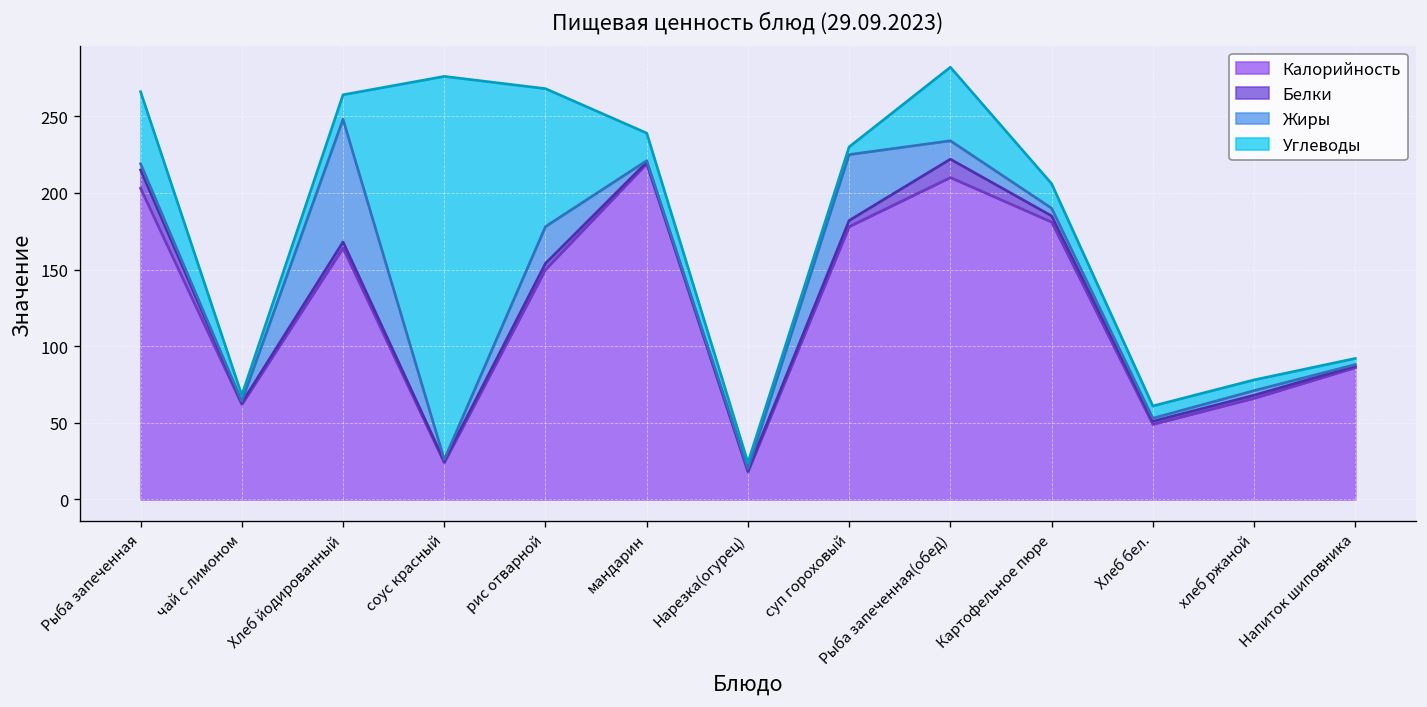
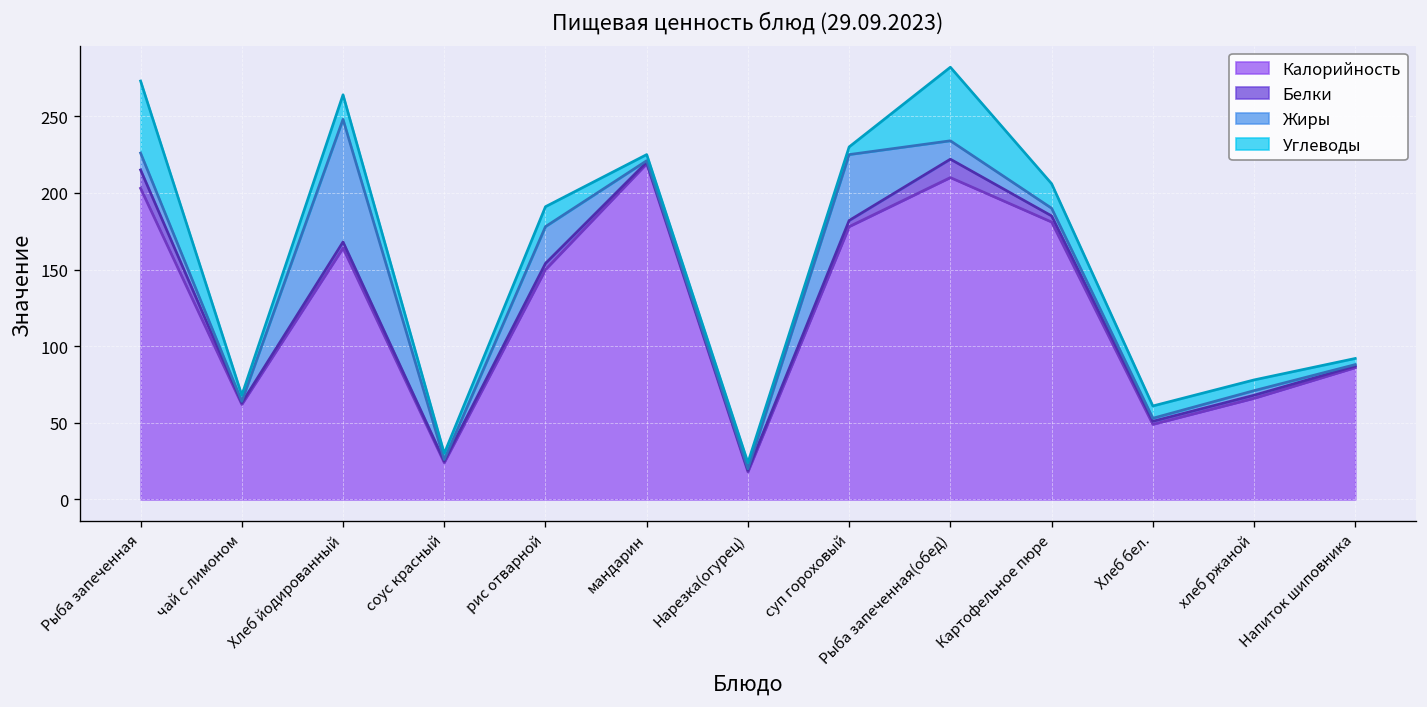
Жиры, Рыба запеченная: 4 -> 11
Углеводы, соус красный: 250 -> 4
Углеводы, рис отварной: 90 -> 13
Углеводы, мандарин: 18 -> 4
